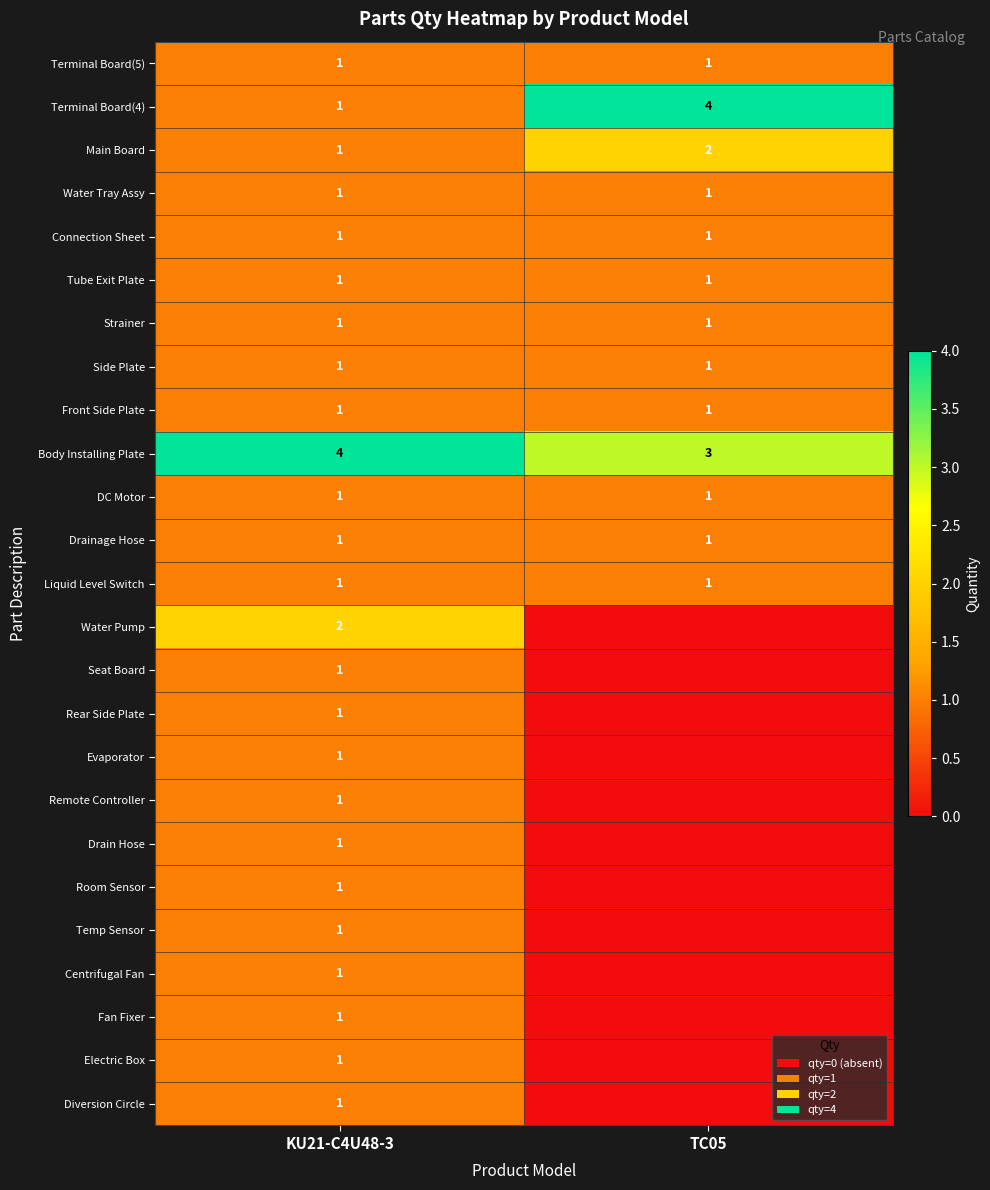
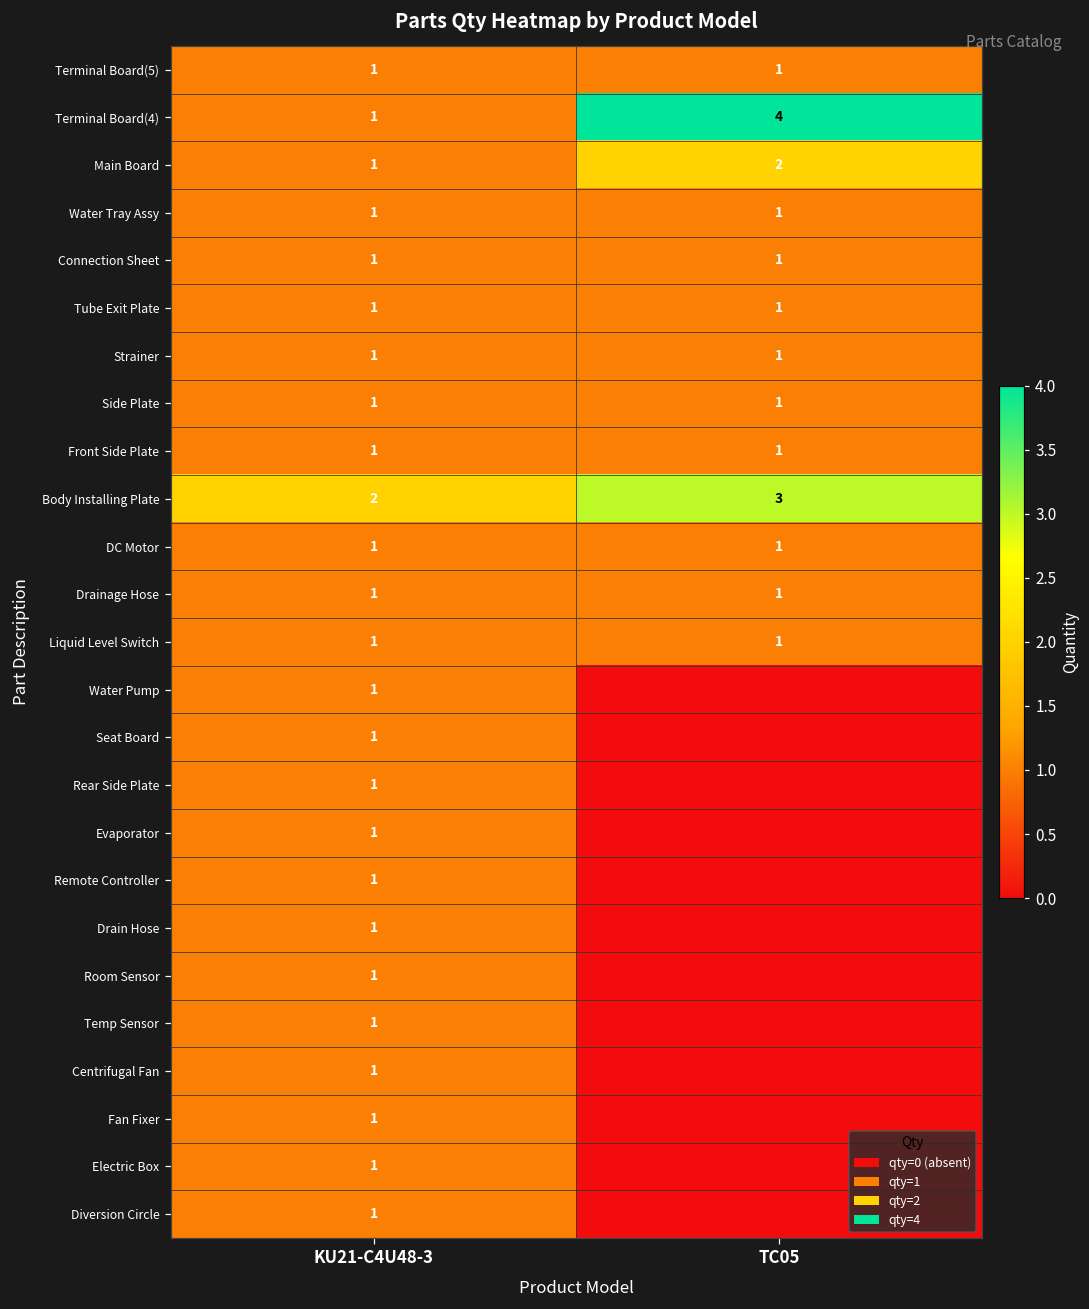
Body Installing Plate, KU21-C4U48-3: 4 -> 2
Water Pump, KU21-C4U48-3: 2 -> 1
